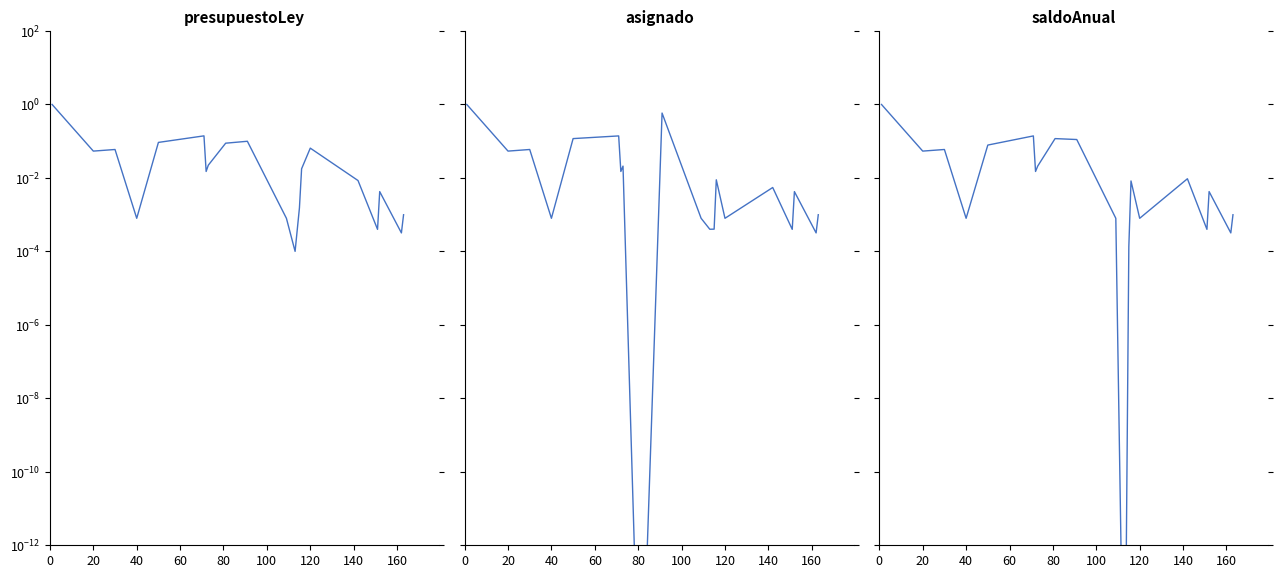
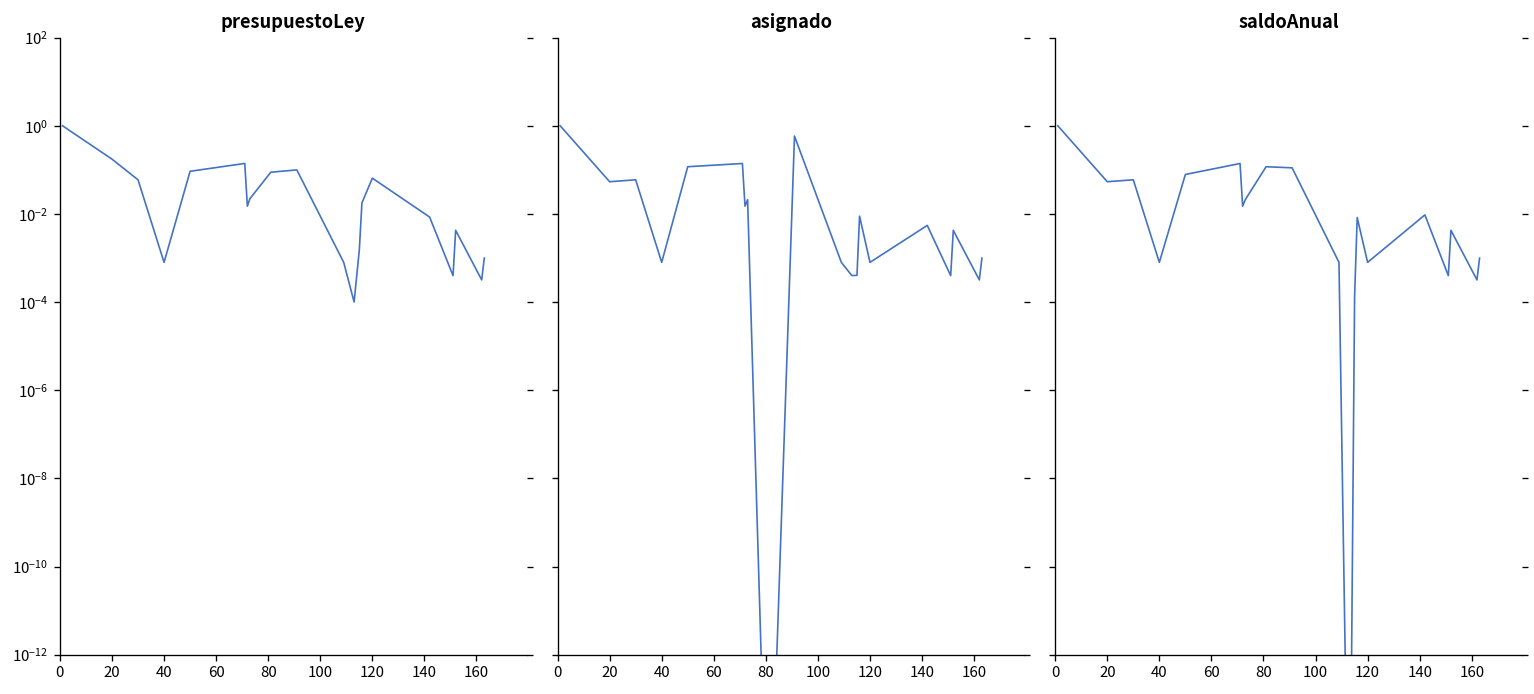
presupuestoLey, 20: 0.05 -> 0.2
